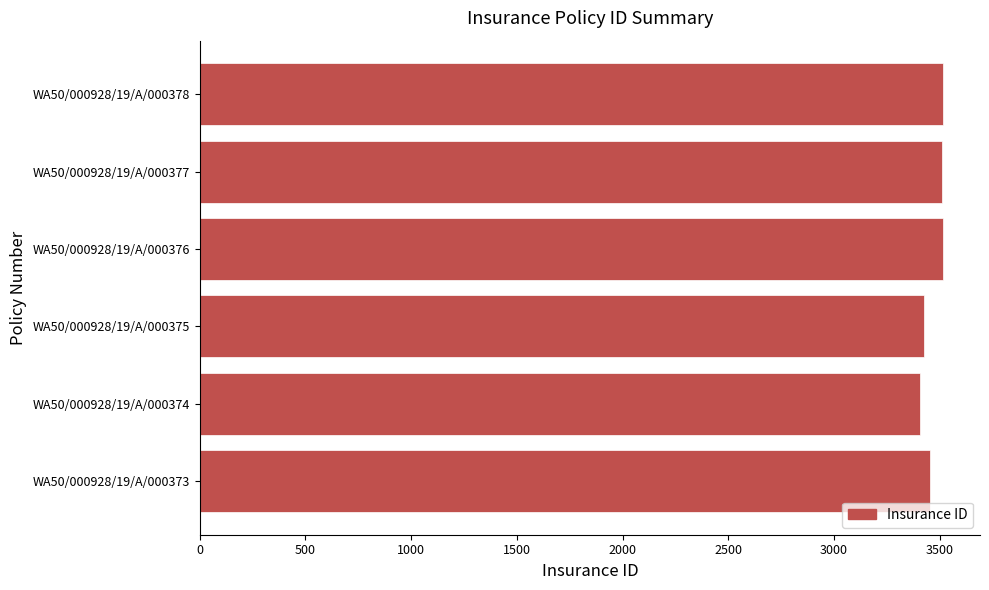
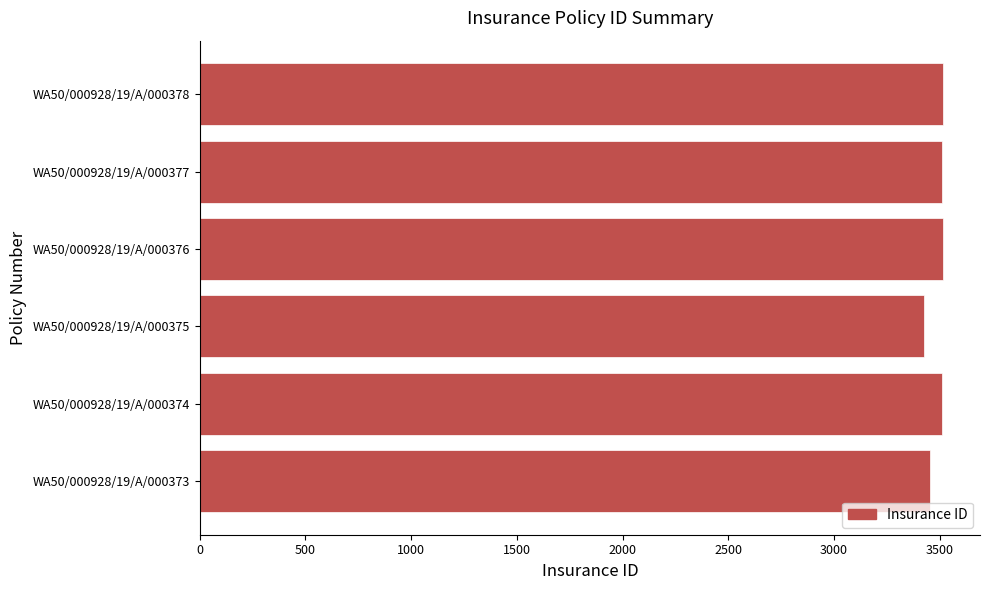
WA50/000928/19/A/000374: 3410 -> 3510
